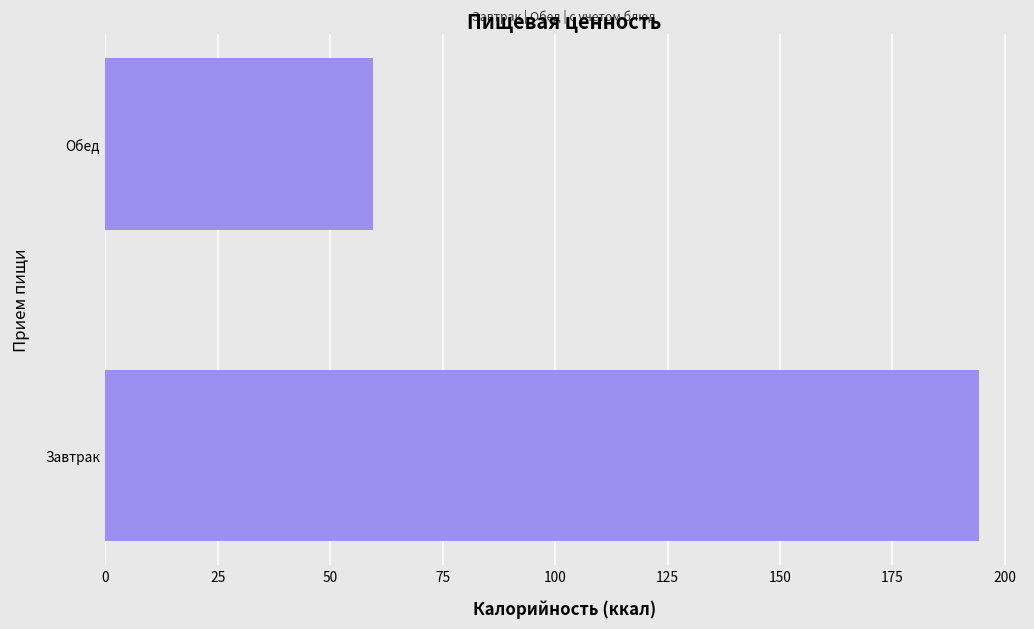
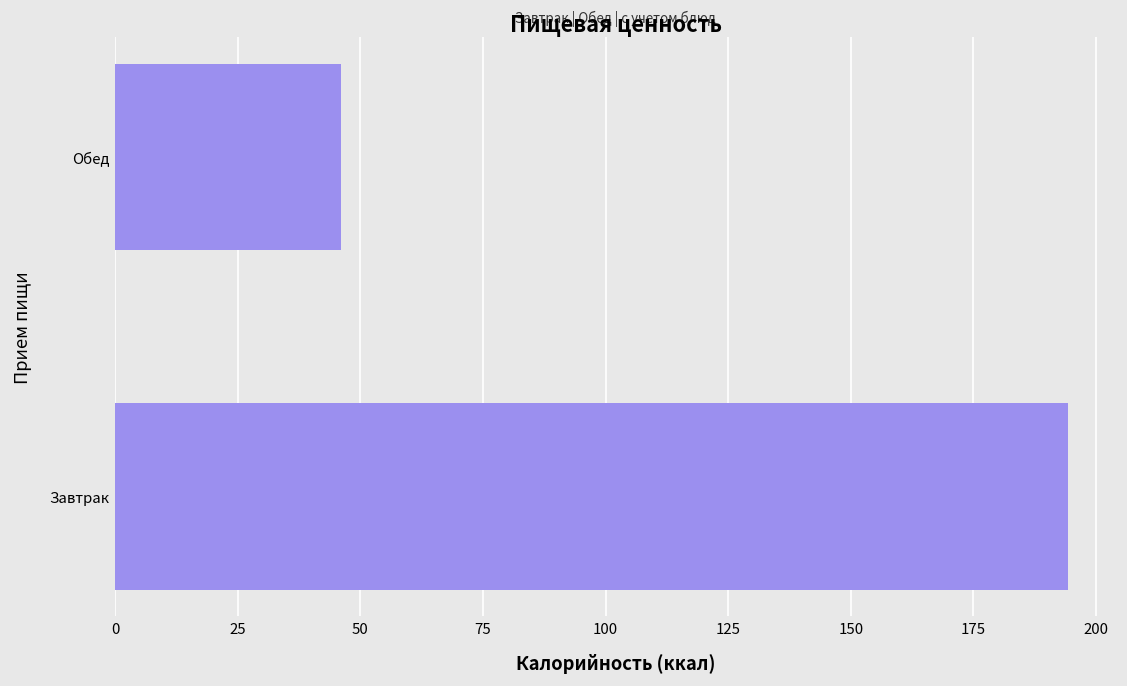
Обед: 59 -> 46
